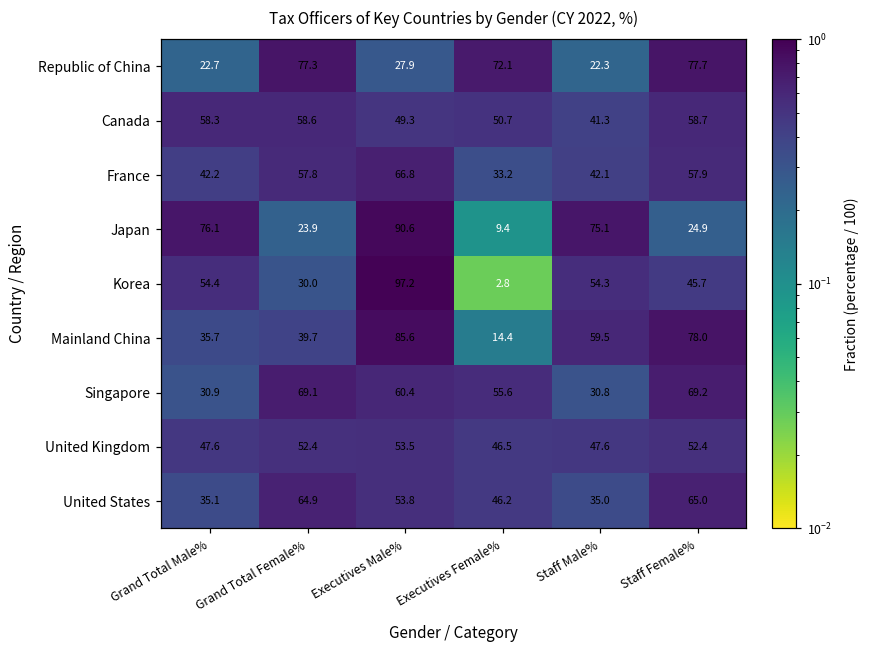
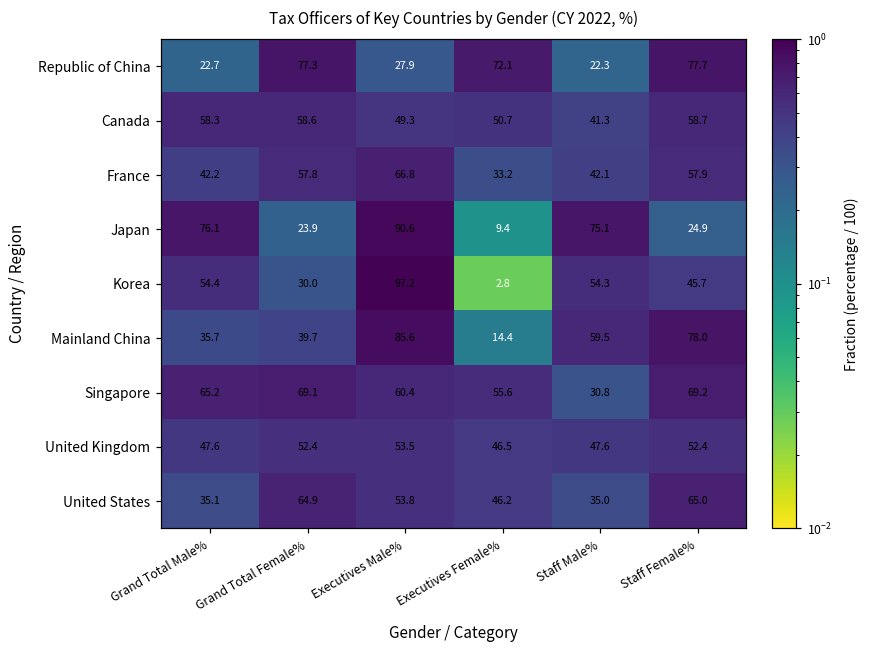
Singapore, Grand Total Male%: 30.9 -> 65.2
